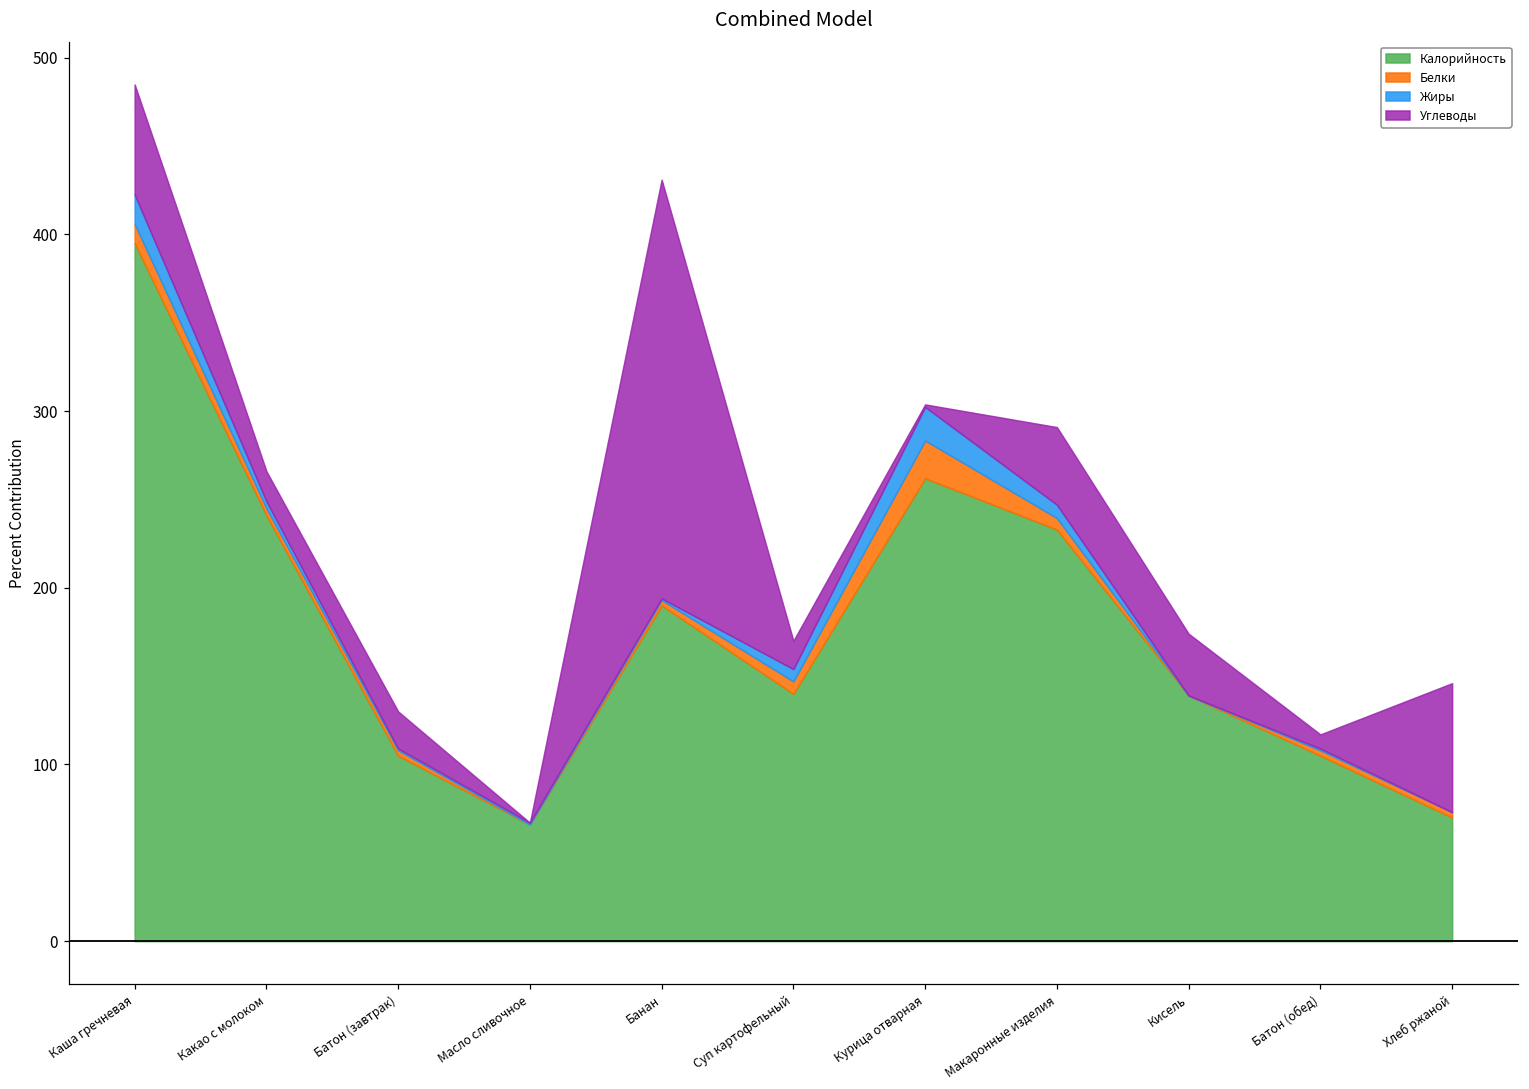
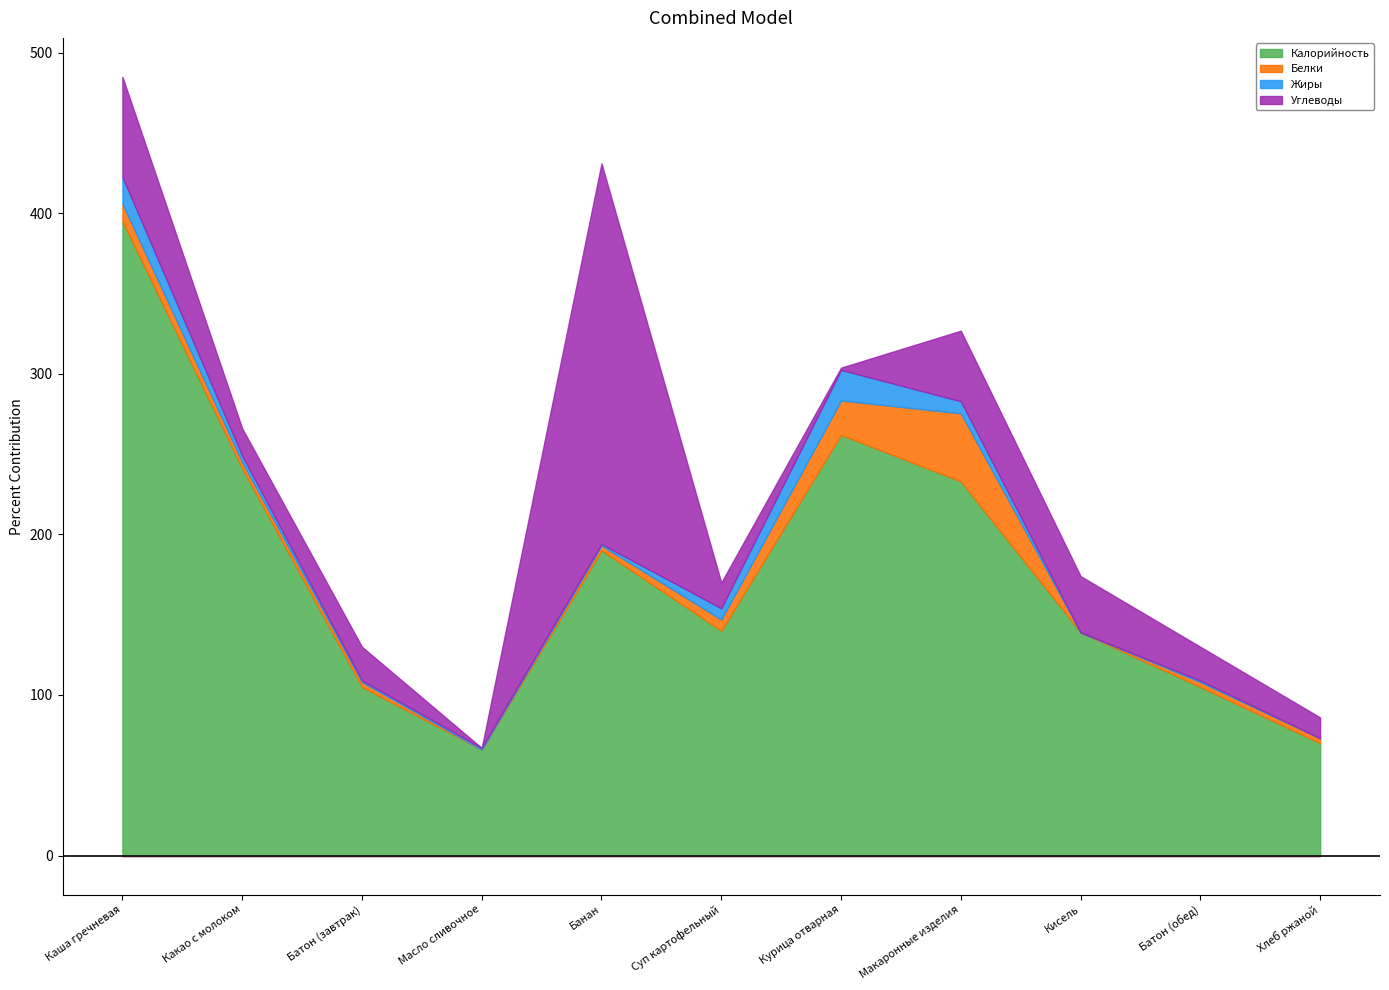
Белки, Макаронные изделия: 6 -> 42
Углеводы, Батон (обед): 8 -> 21
Углеводы, Хлеб ржаной: 73 -> 13
